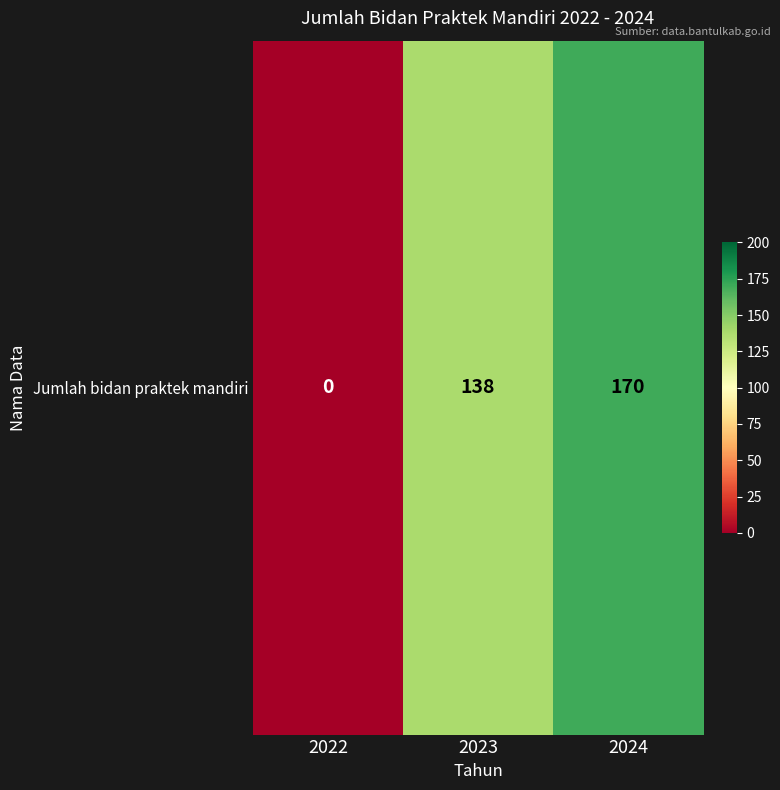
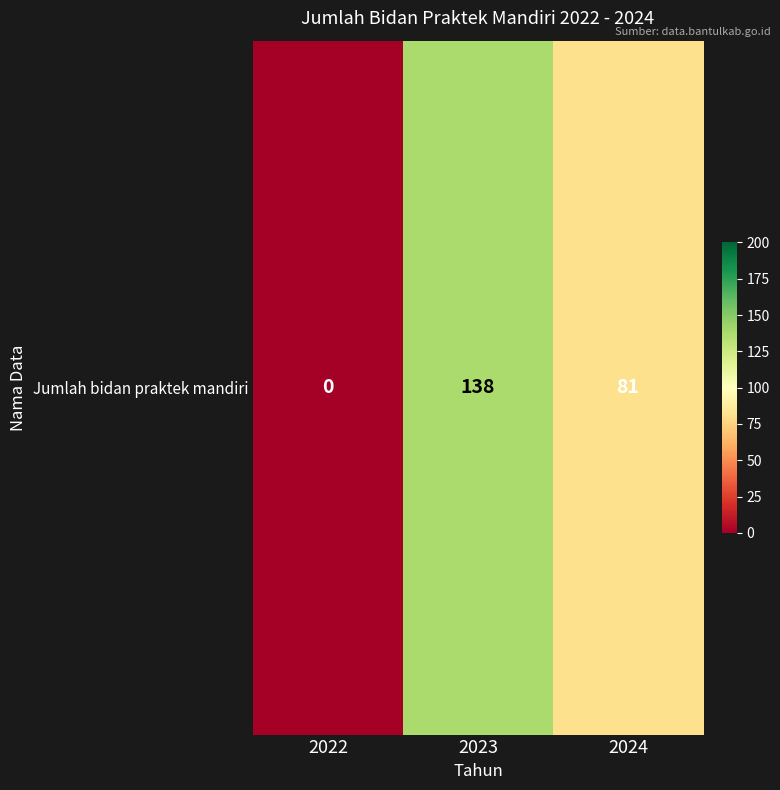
Jumlah bidan praktek mandiri, 2024: 170 -> 81
